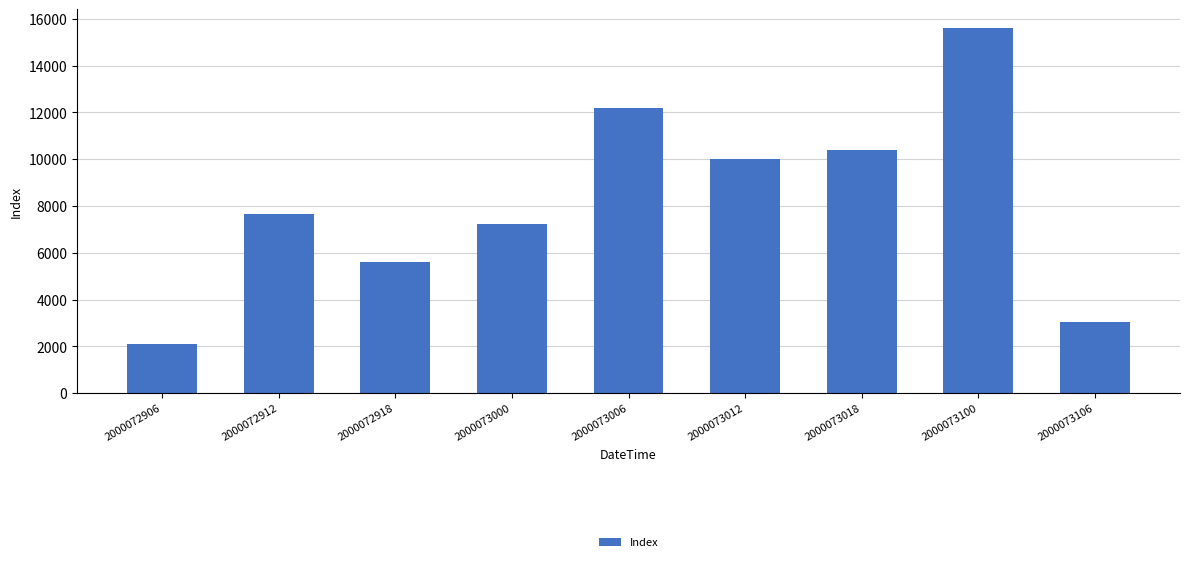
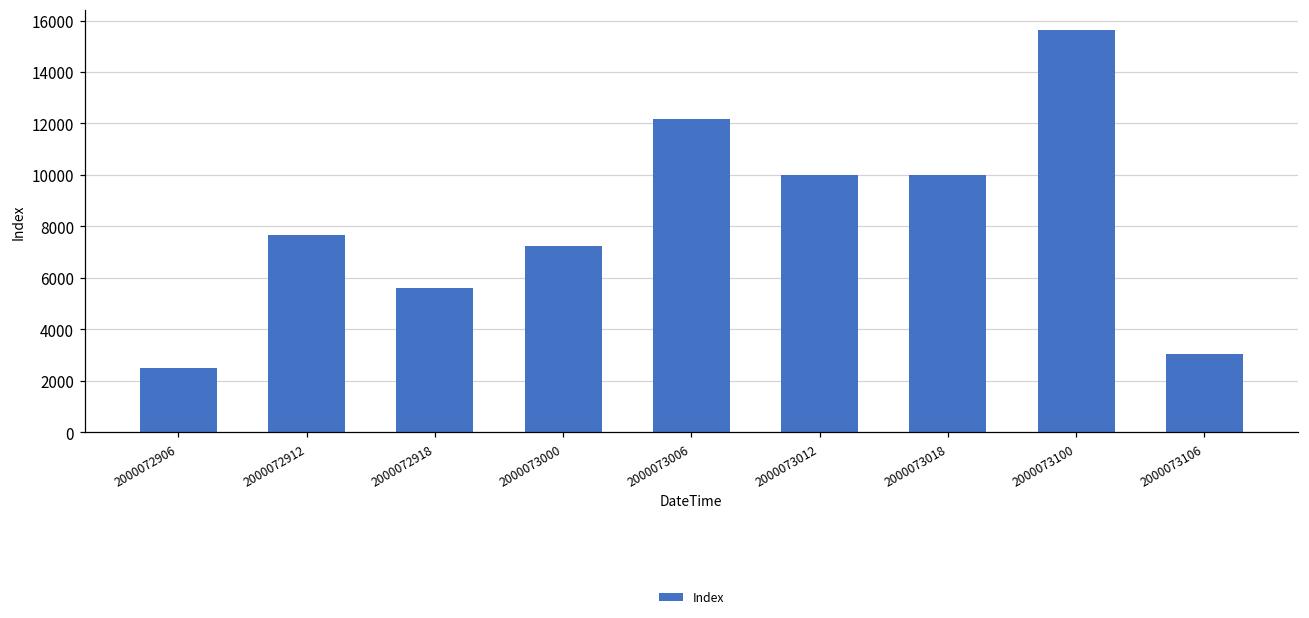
2000072906: 2100 -> 2500
2000073018: 10400 -> 10000
